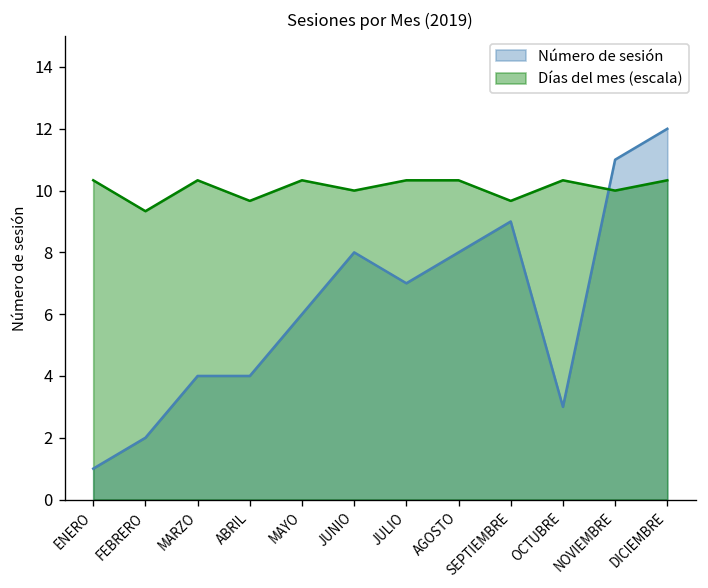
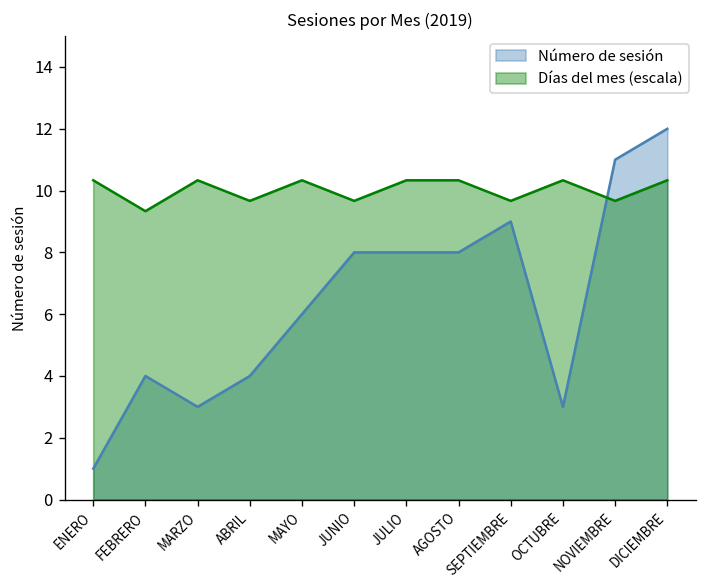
Número de sesión, FEBRERO: 2 -> 4
Número de sesión, MARZO: 4 -> 3
Días del mes (escala), JUNIO: 10.0 -> 9.7
Número de sesión, JULIO: 7 -> 8
Días del mes (escala), NOVIEMBRE: 10.0 -> 9.7
